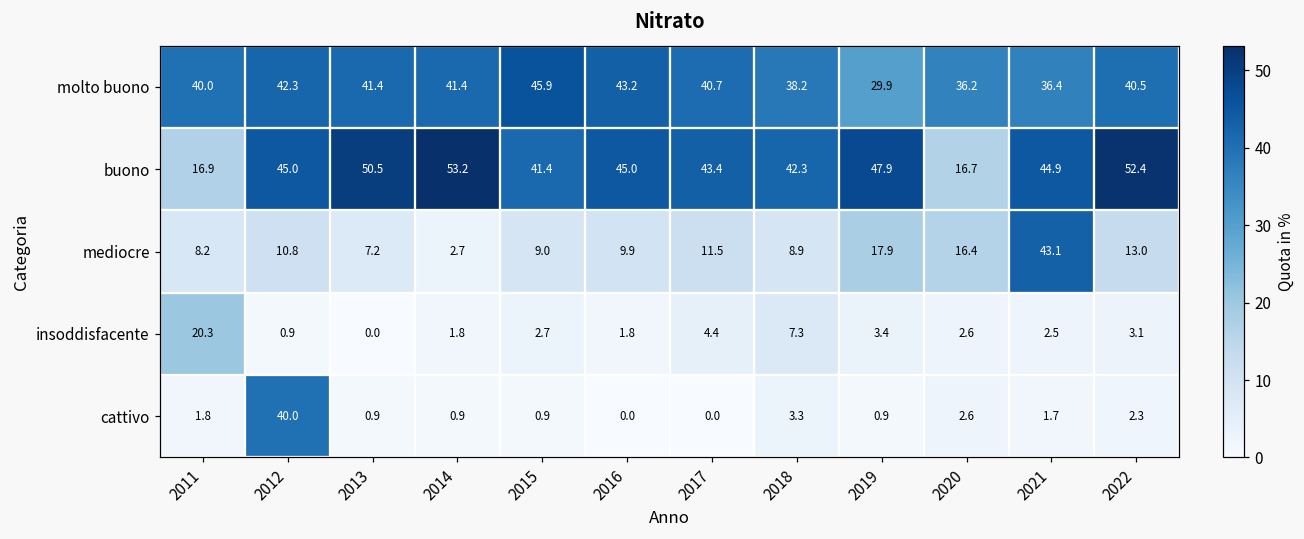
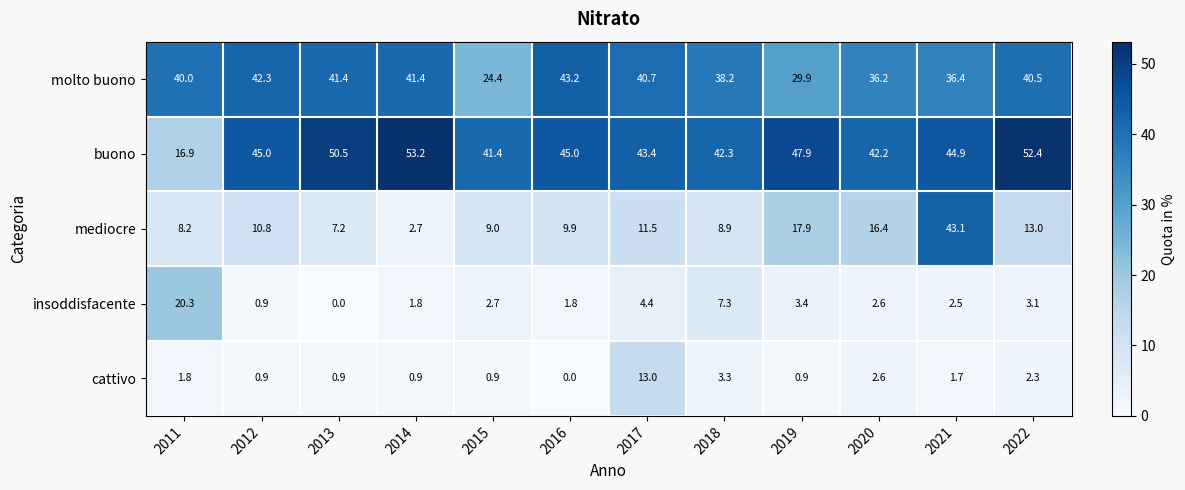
molto buono, 2015: 45.9 -> 24.4
buono, 2020: 16.7 -> 42.2
cattivo, 2012: 40.0 -> 0.9
cattivo, 2017: 0.0 -> 13.0
